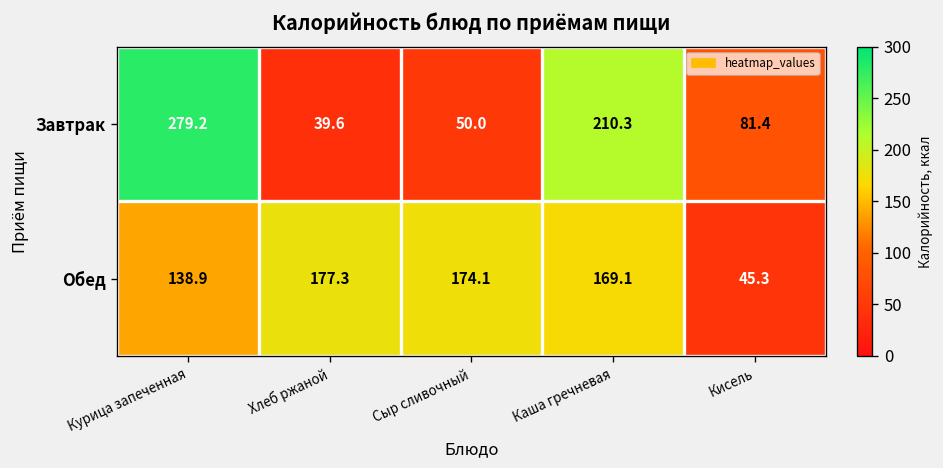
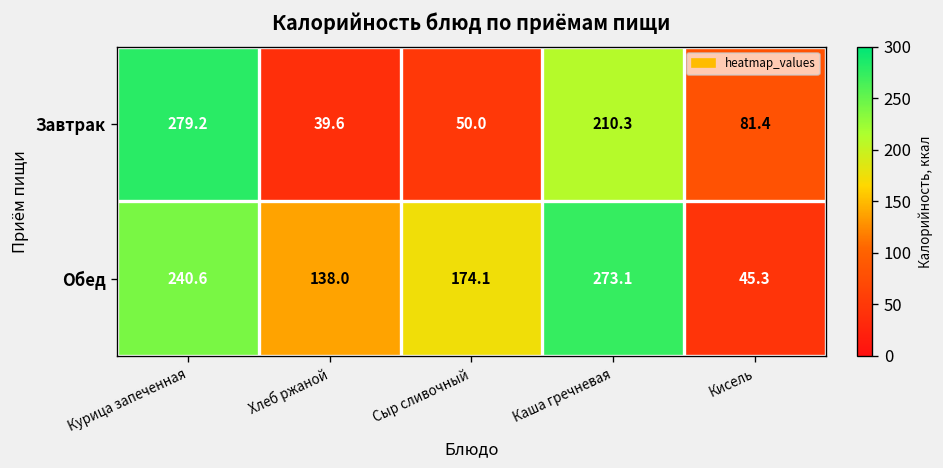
Обед, Курица запеченная: 138.9 -> 240.6
Обед, Хлеб ржаной: 177.3 -> 138.0
Обед, Каша гречневая: 169.1 -> 273.1
